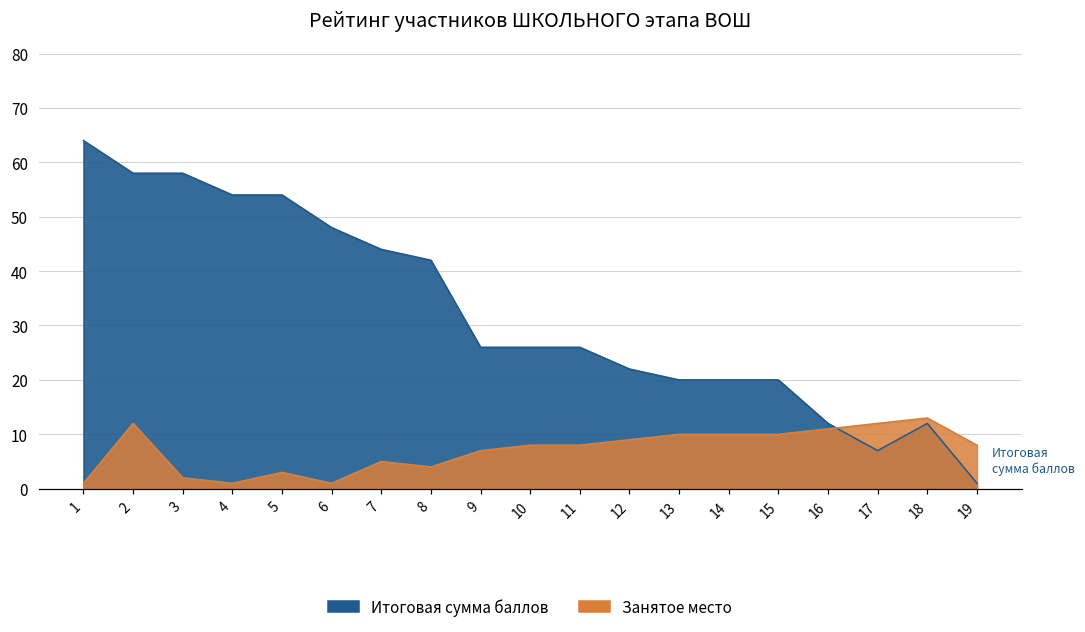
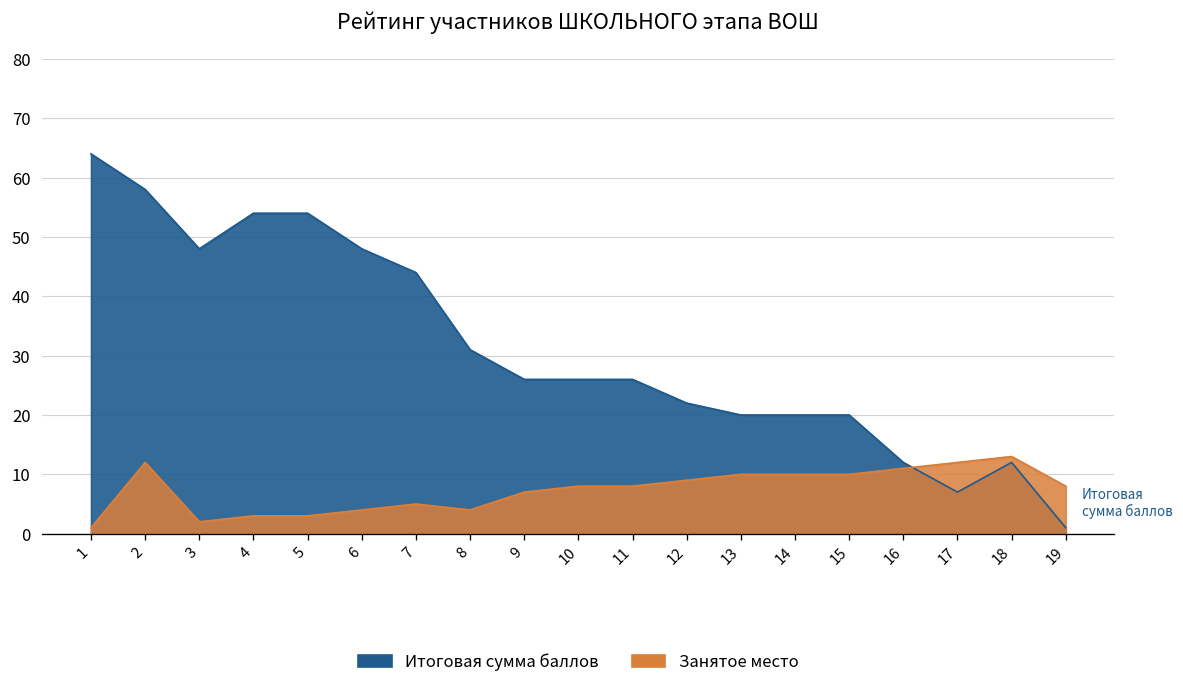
Итоговая сумма баллов, 3: 58 -> 48
Занятое место, 4: 1 -> 3
Занятое место, 6: 1 -> 4
Итоговая сумма баллов, 8: 42 -> 31
